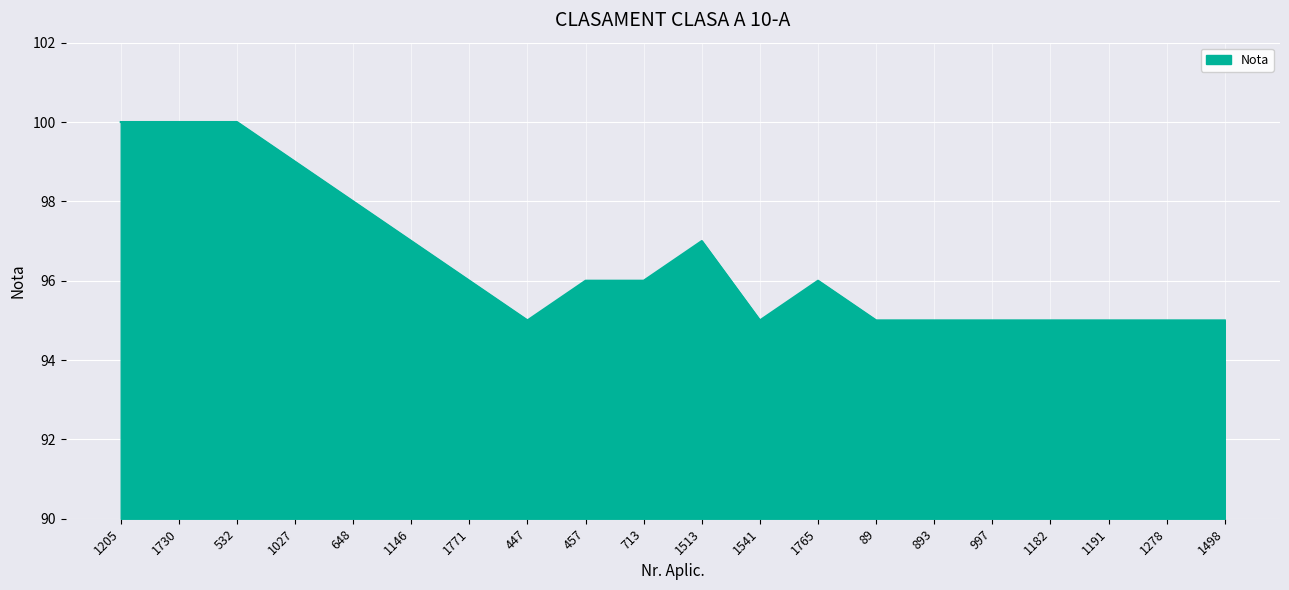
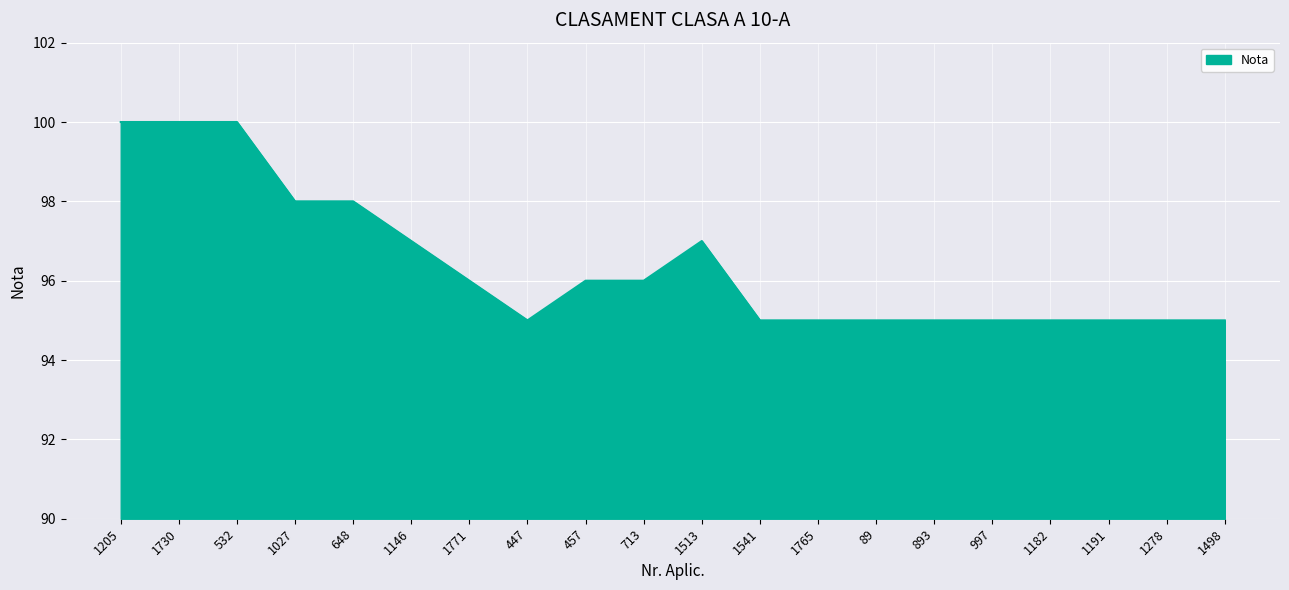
1027: 99 -> 98
1765: 96 -> 95
